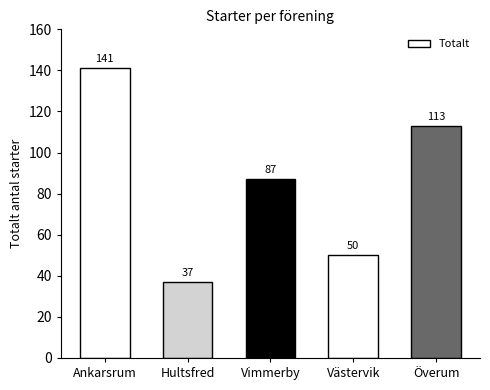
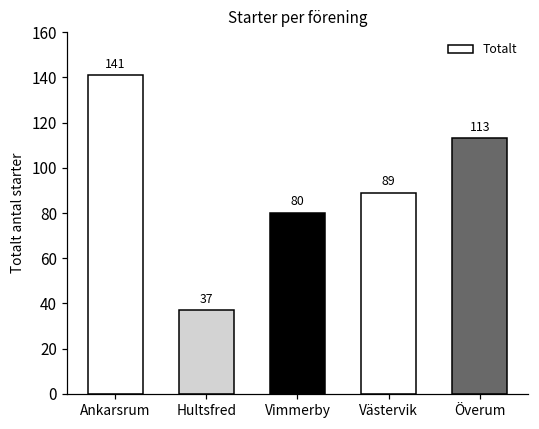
Vimmerby: 87 -> 80
Västervik: 50 -> 89
